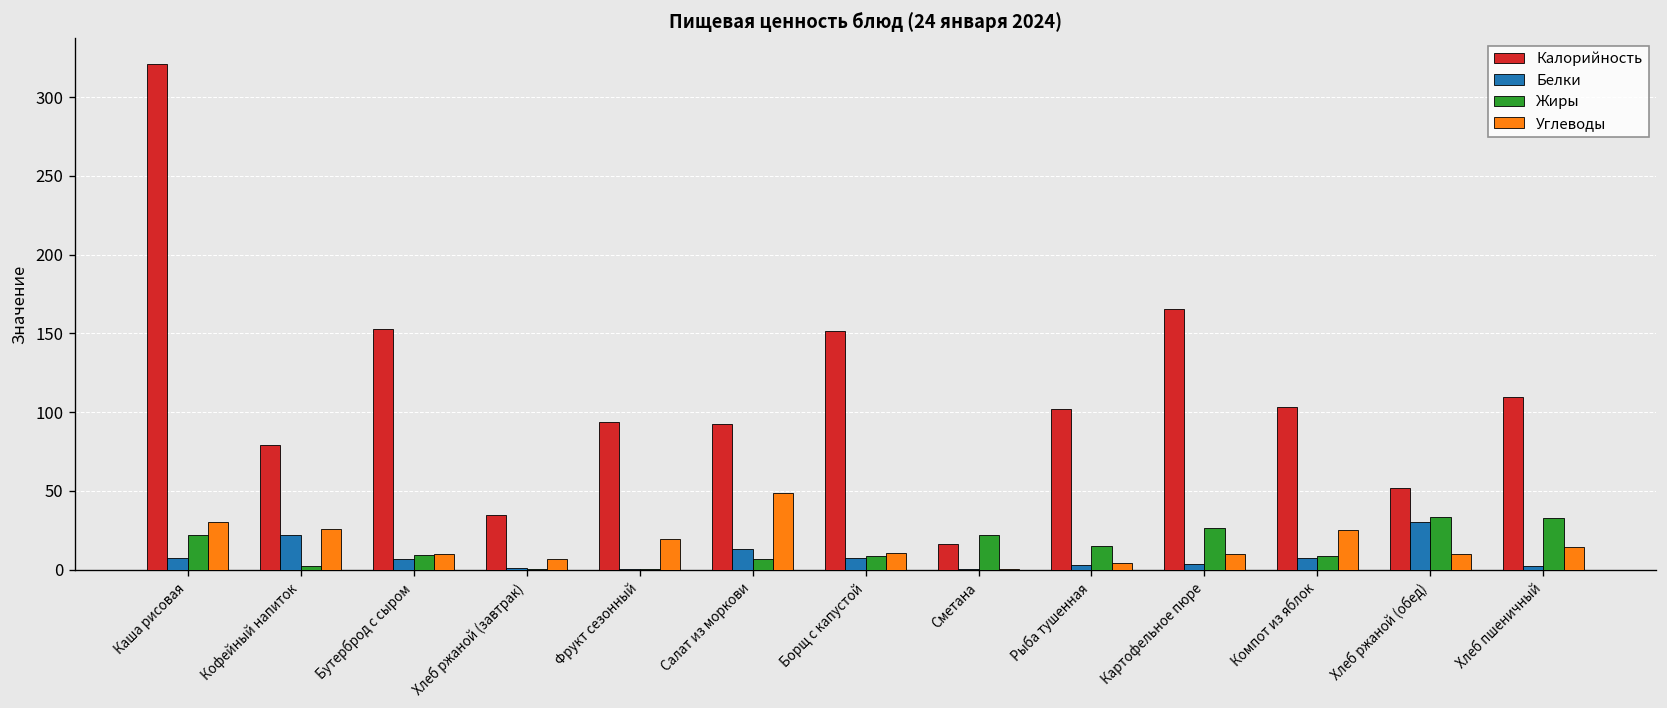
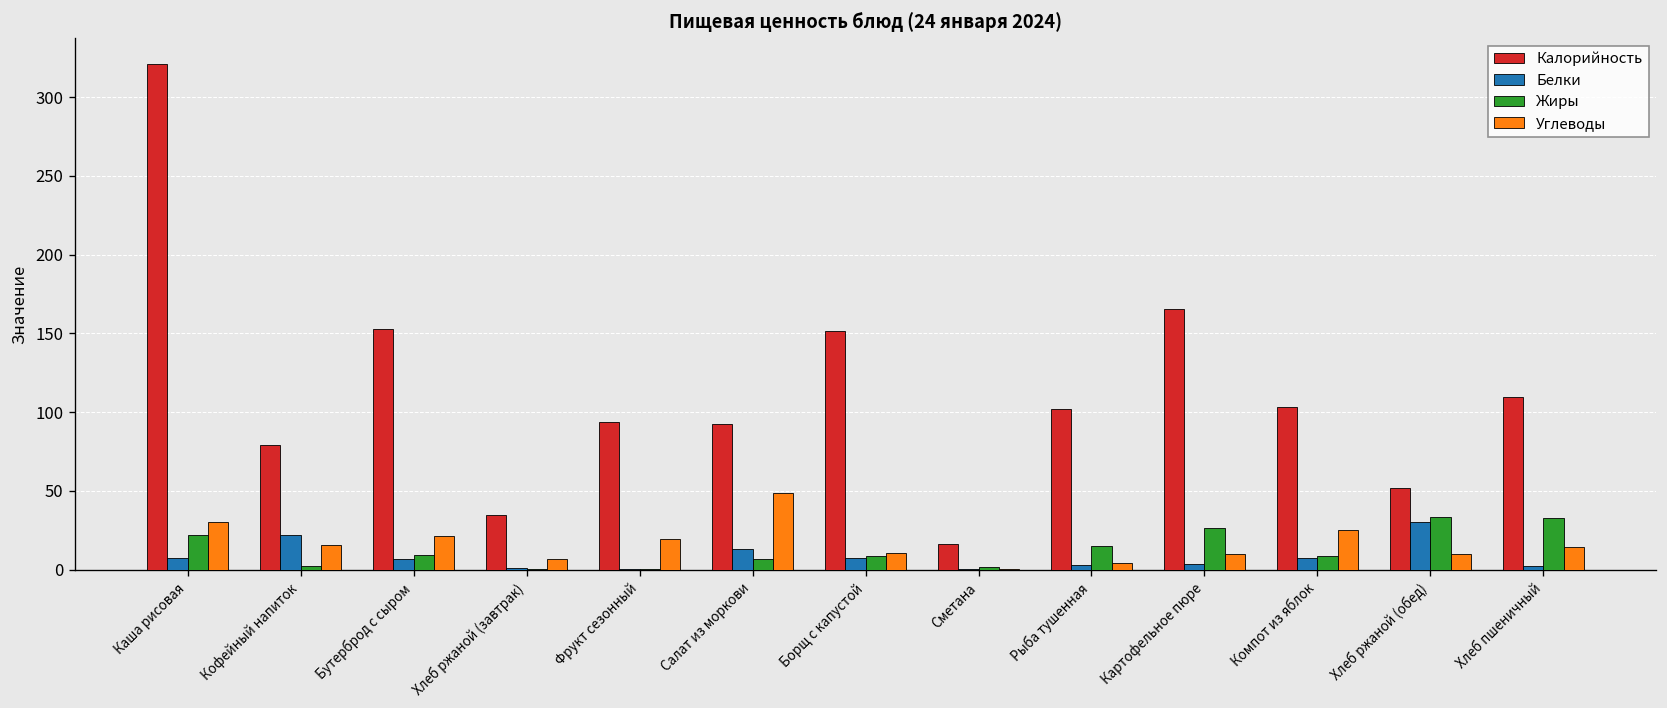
Углеводы, Кофейный напиток: 26 -> 16
Углеводы, Бутерброд с сыром: 10 -> 22
Жиры, Сметана: 22 -> 2
